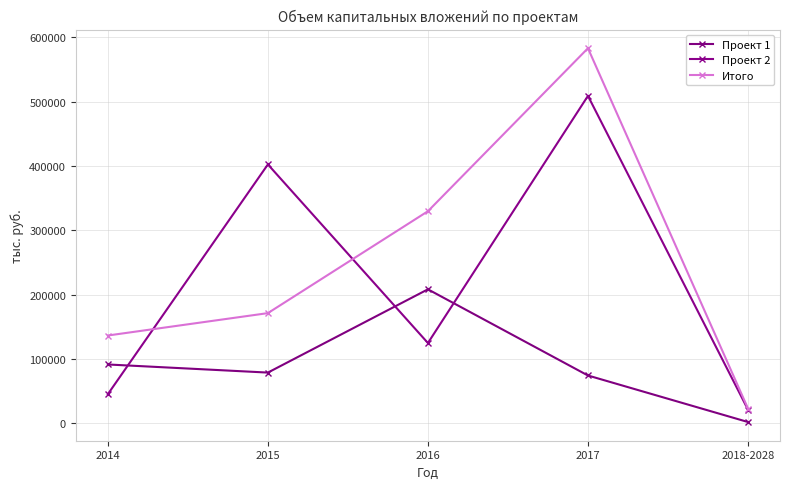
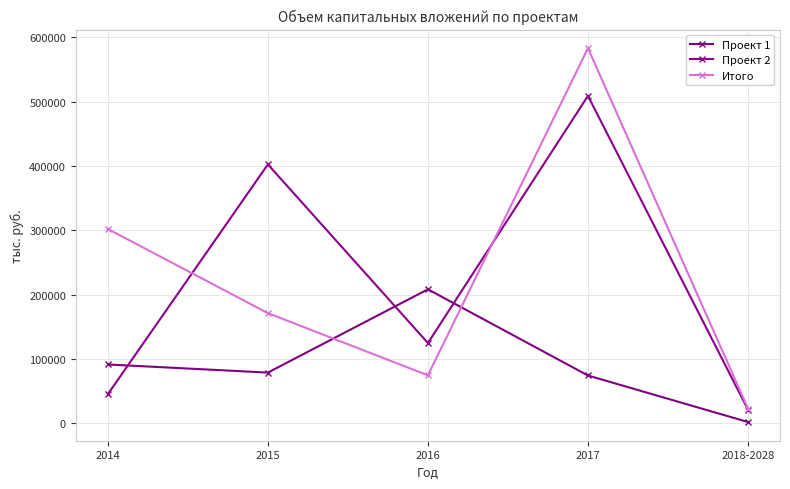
Итого, 2014: 140000 -> 300000
Итого, 2016: 330000 -> 70000
